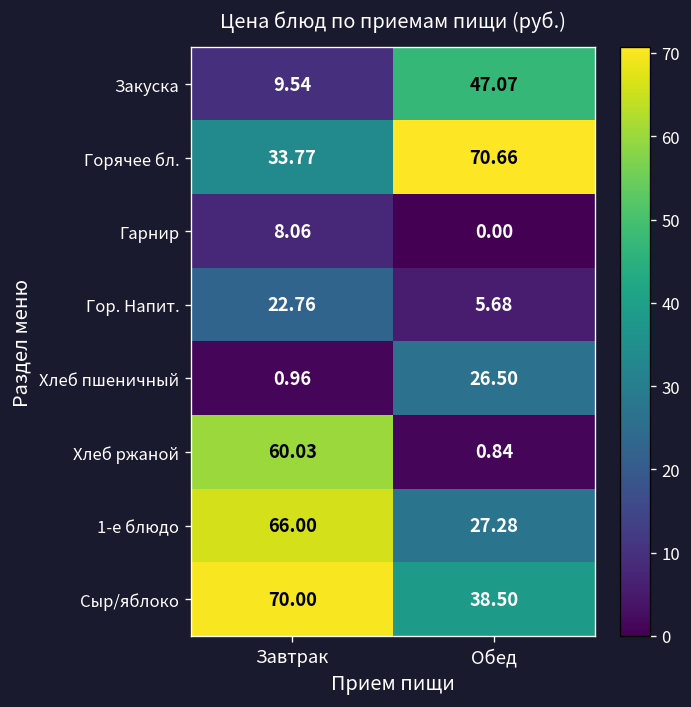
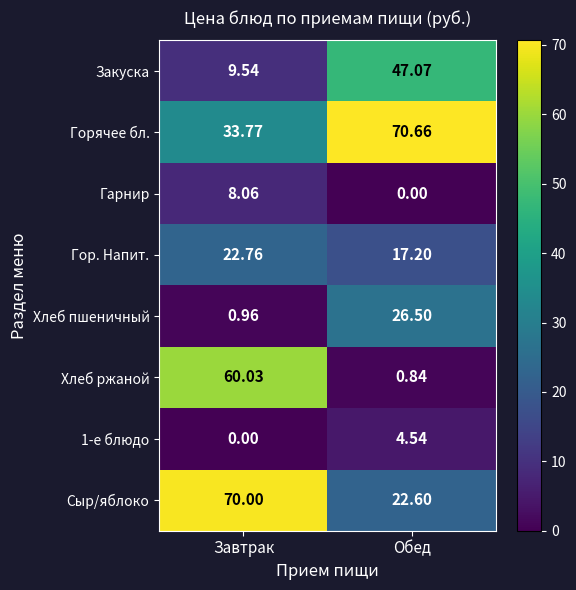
Гор. Напит., Обед: 5.68 -> 17.20
1-е блюдо, Завтрак: 66.00 -> 0.00
1-е блюдо, Обед: 27.28 -> 4.54
Сыр/яблоко, Обед: 38.50 -> 22.60
